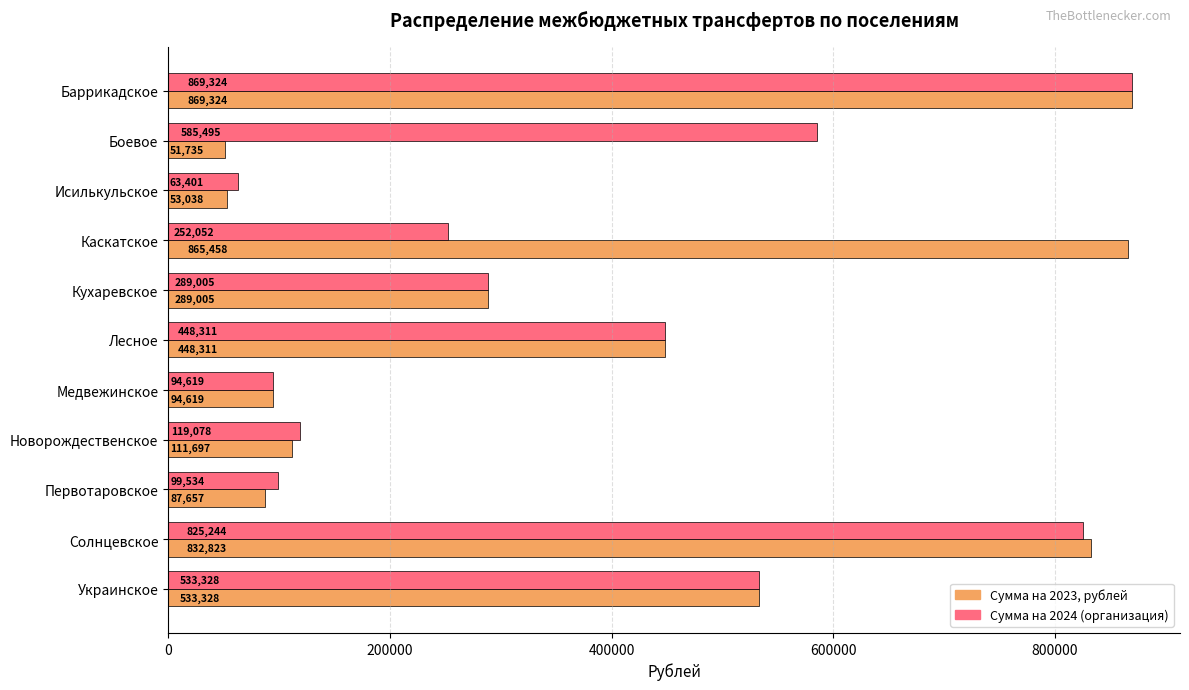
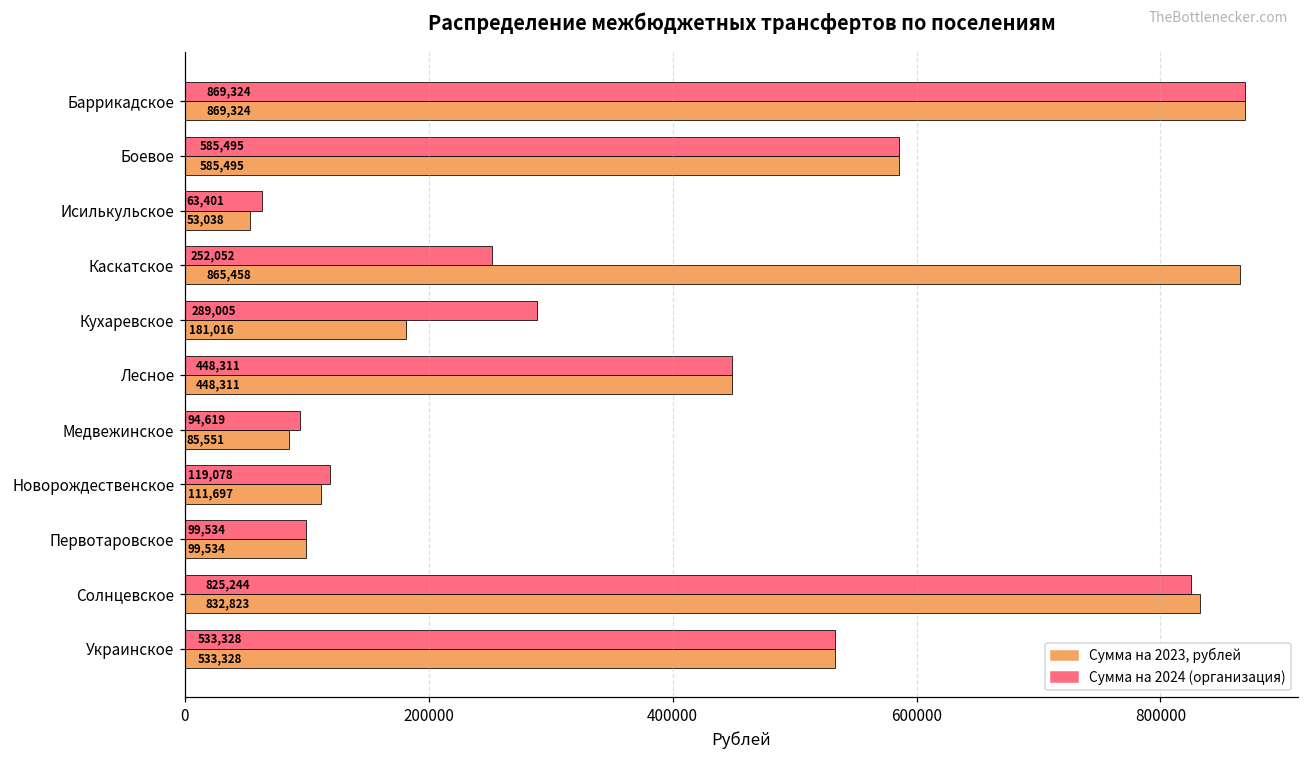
Сумма на 2023, рублей, Боевое: 51,735 -> 585,495
Сумма на 2023, рублей, Кухаревское: 289,005 -> 181,016
Сумма на 2023, рублей, Медвежинское: 94,619 -> 85,551
Сумма на 2023, рублей, Первотаровское: 87,657 -> 99,534
